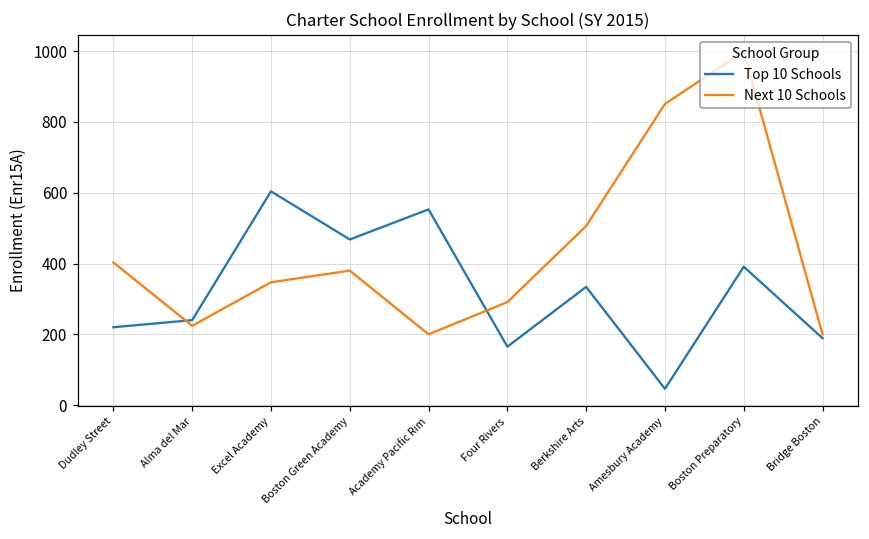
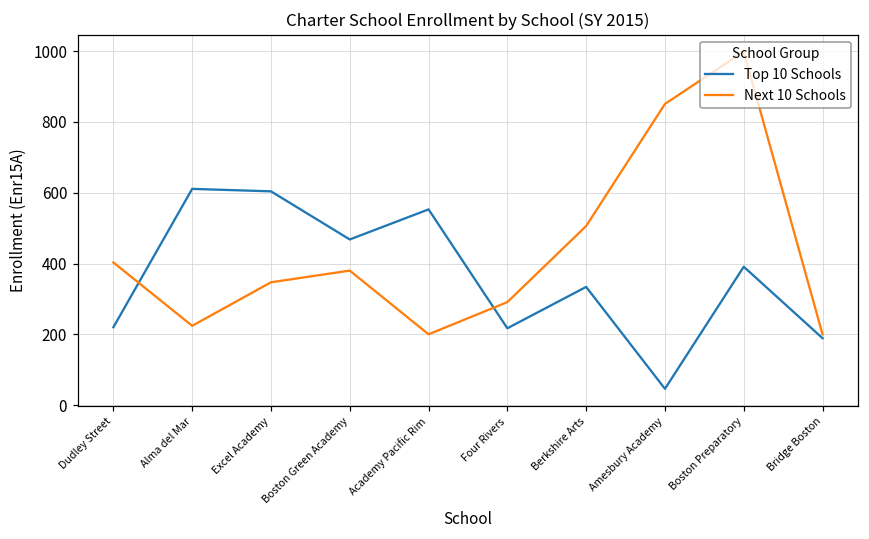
Top 10 Schools, Alma del Mar: 240 -> 610
Top 10 Schools, Four Rivers: 170 -> 220
